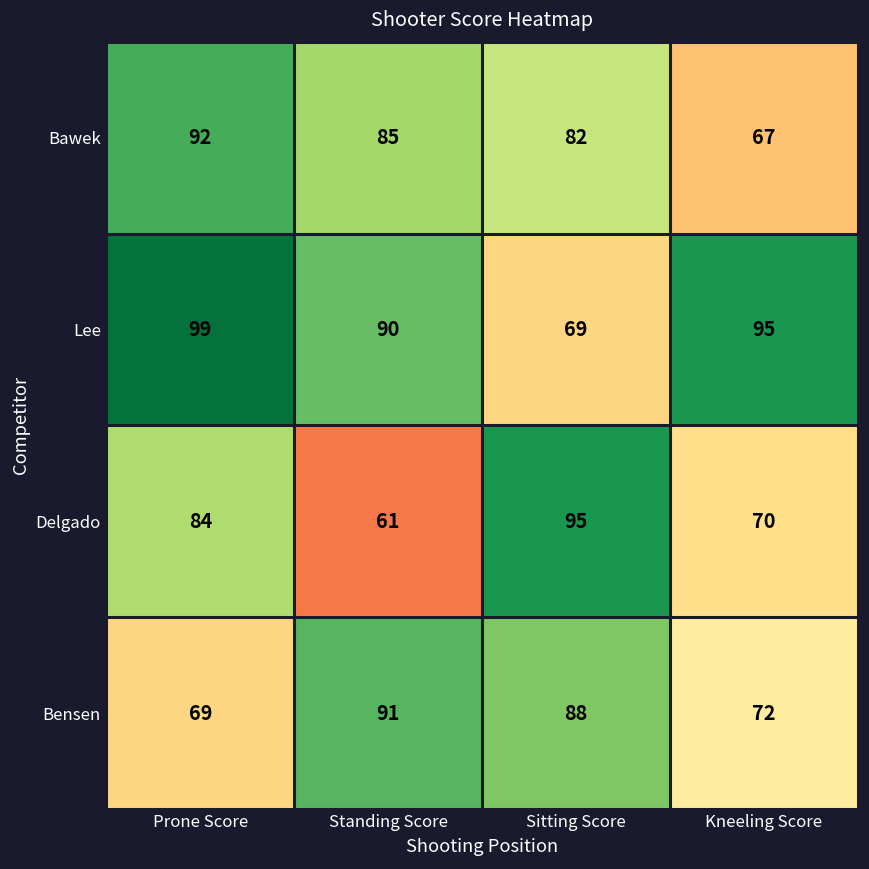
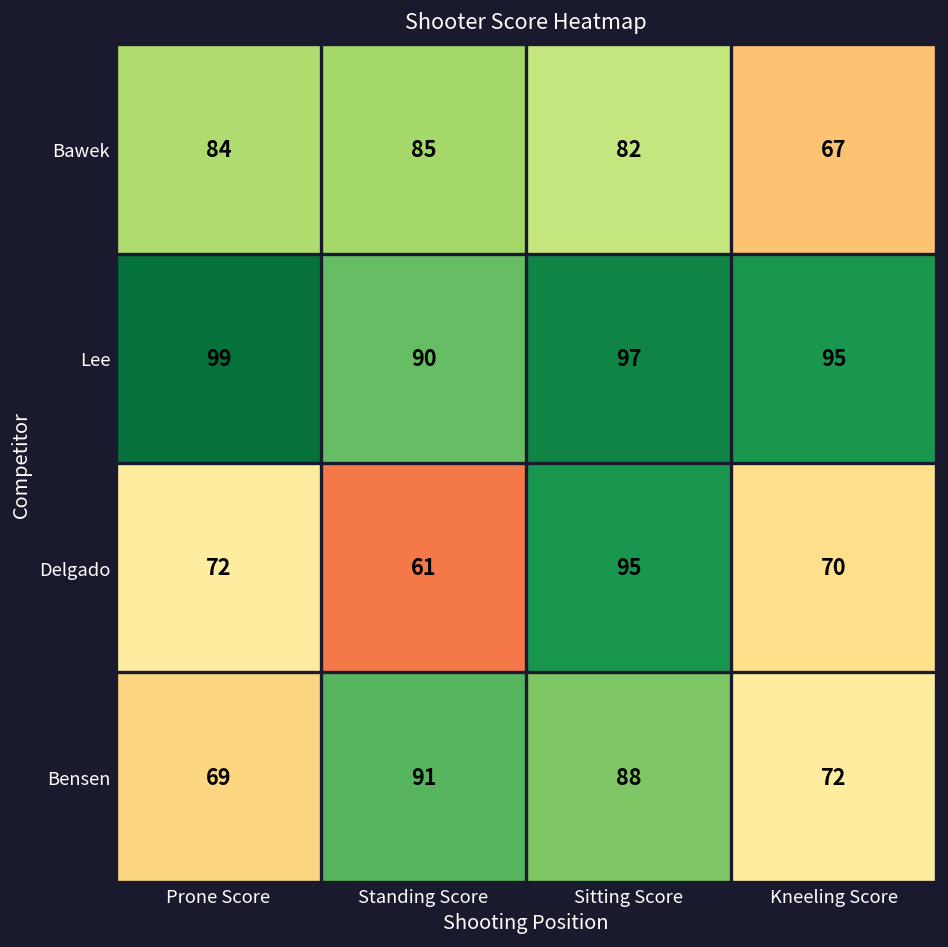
Bawek, Prone Score: 92 -> 84
Lee, Sitting Score: 69 -> 97
Delgado, Prone Score: 84 -> 72
